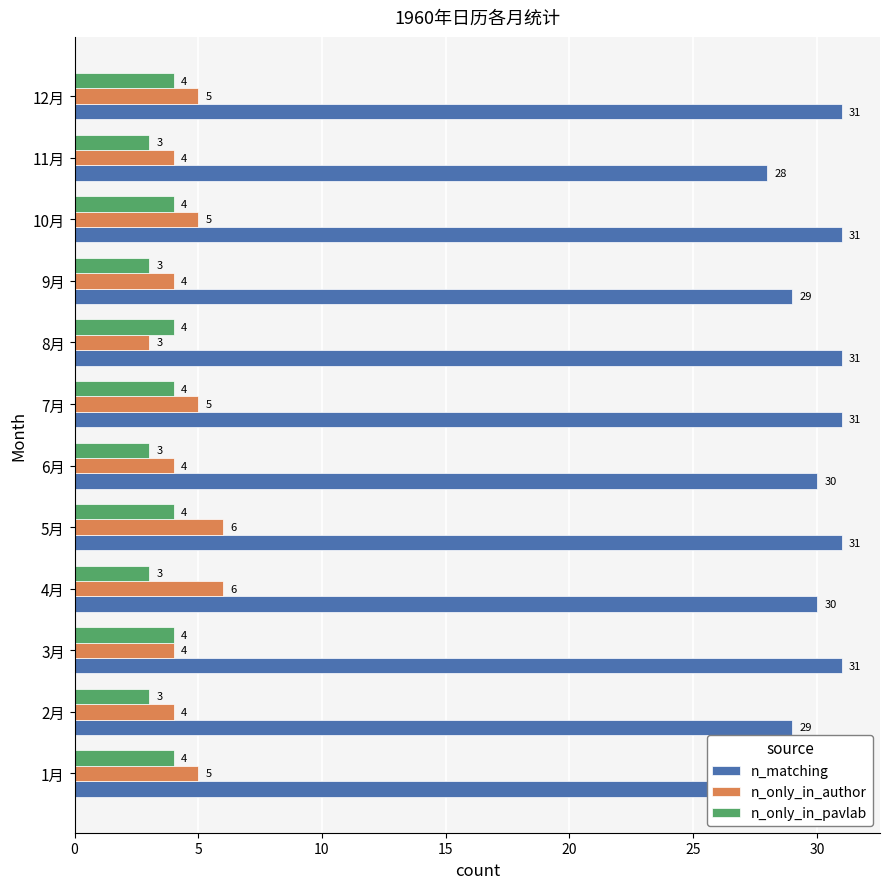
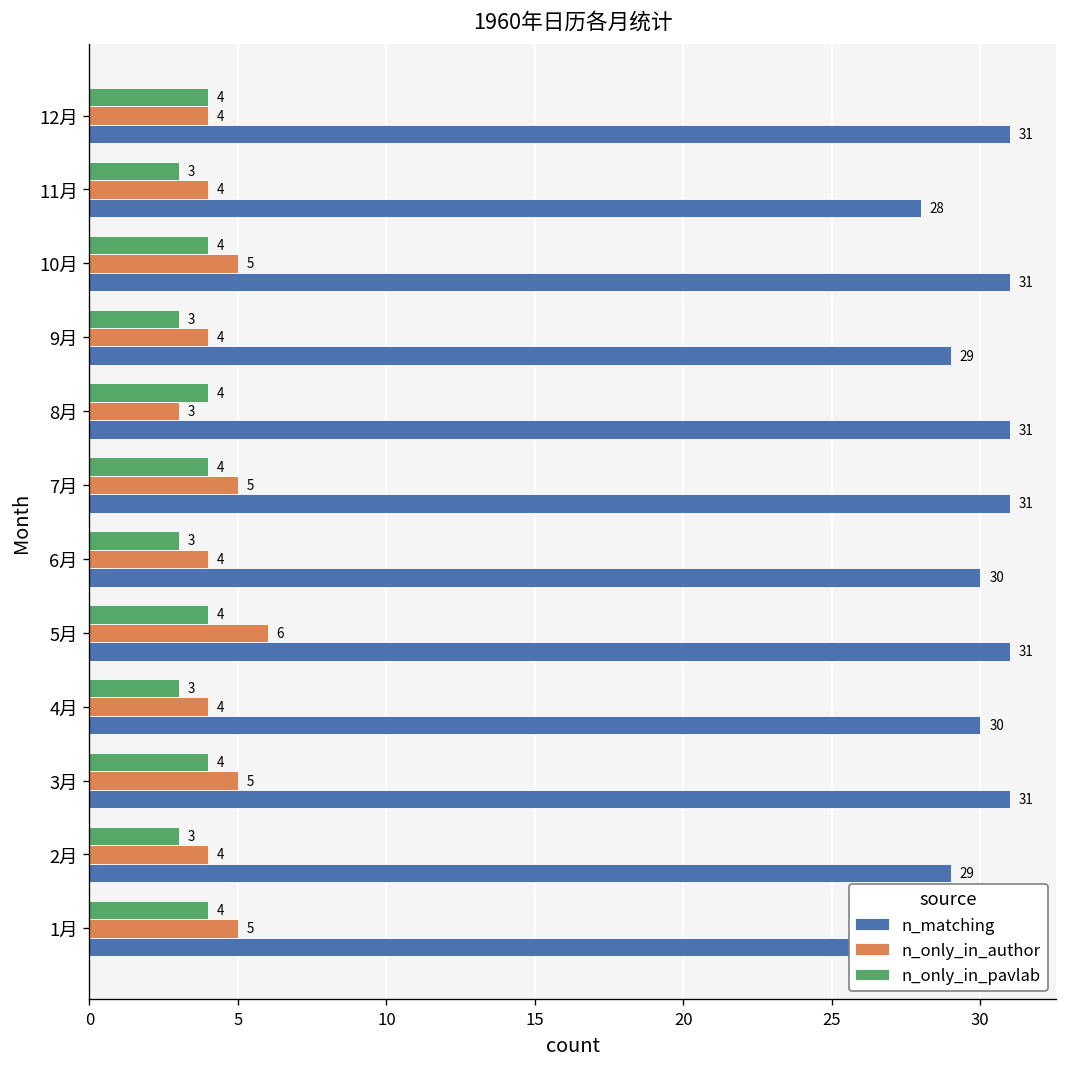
n_only_in_author, 12月: 5 -> 4
n_only_in_author, 4月: 6 -> 4
n_only_in_author, 3月: 4 -> 5
